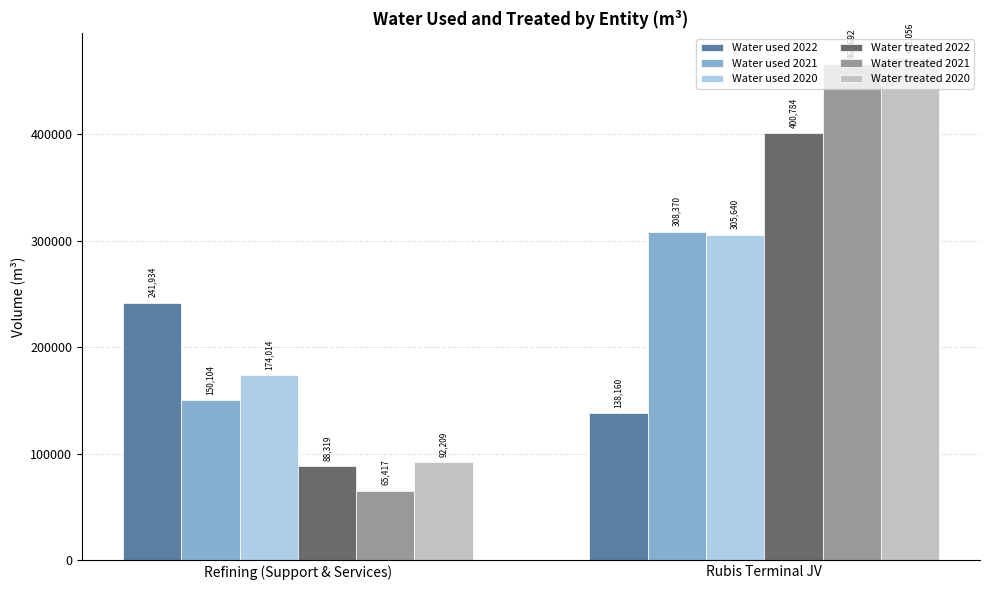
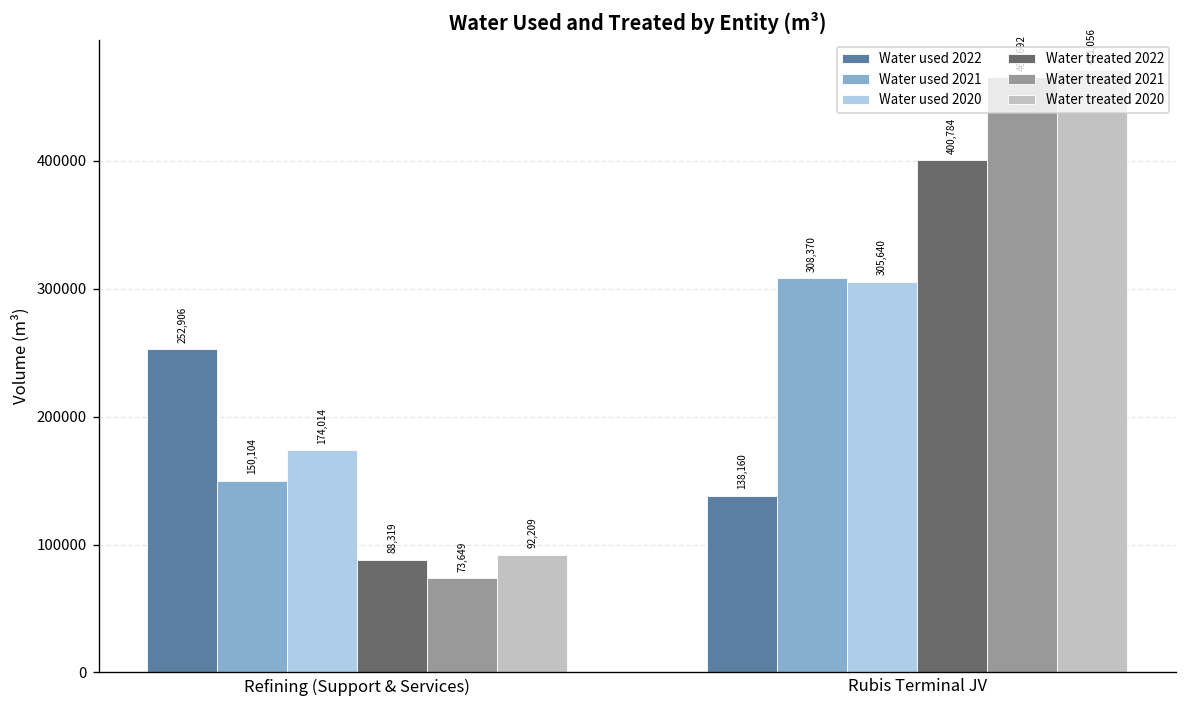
Water used 2022, Refining (Support & Services): 241,934 -> 252,906
Water treated 2021, Refining (Support & Services): 65,417 -> 73,649
